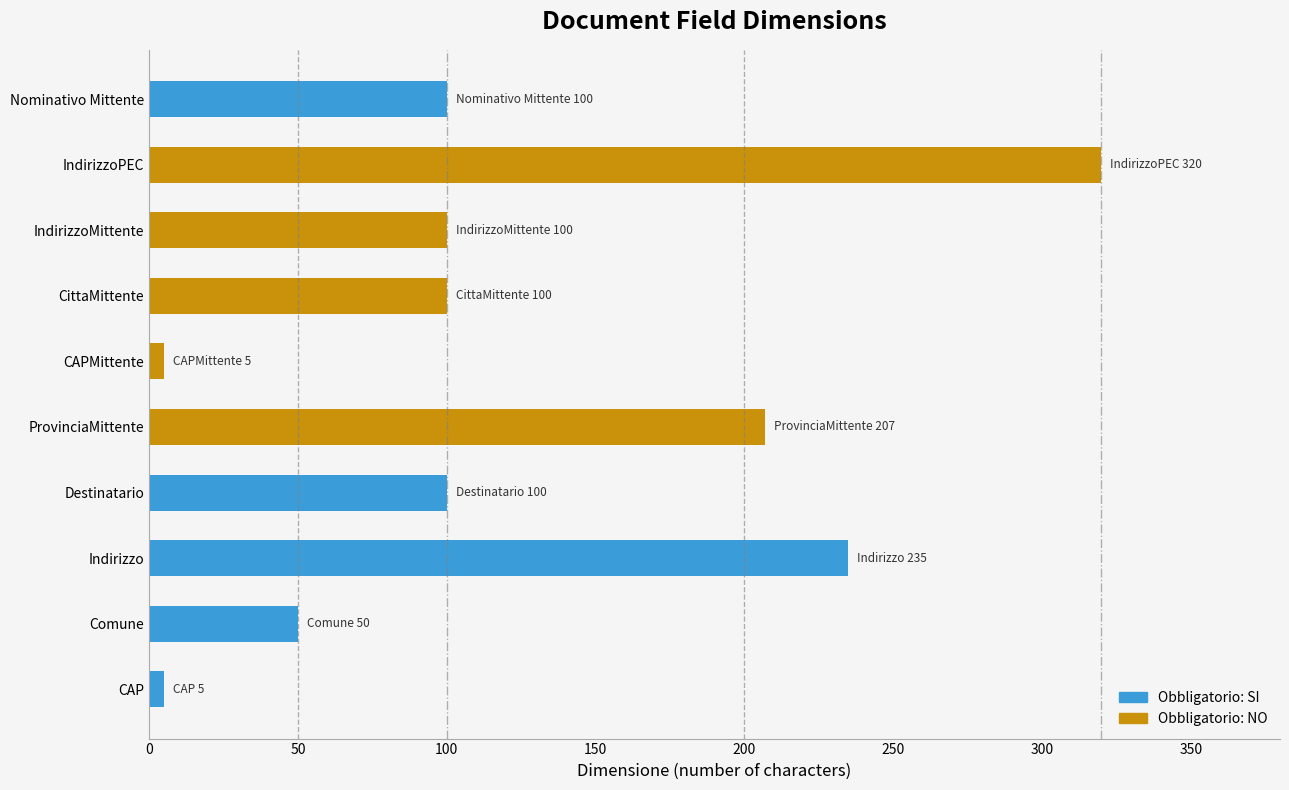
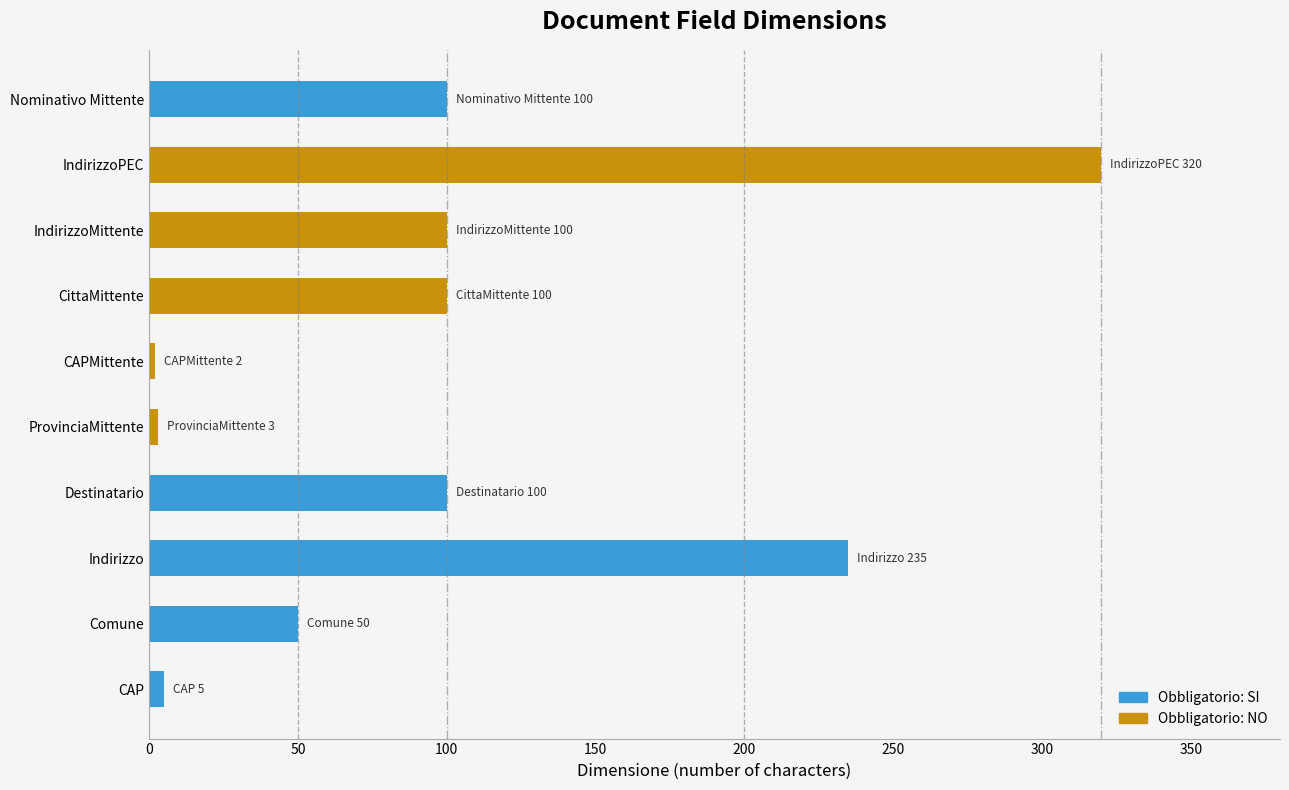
CAPMittente: 5 -> 2
ProvinciaMittente: 207 -> 3
